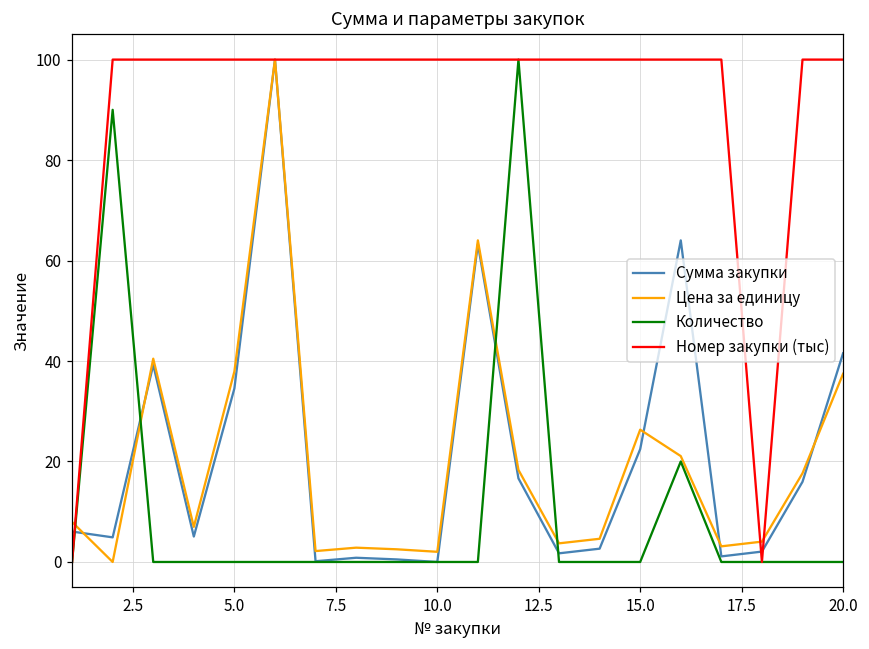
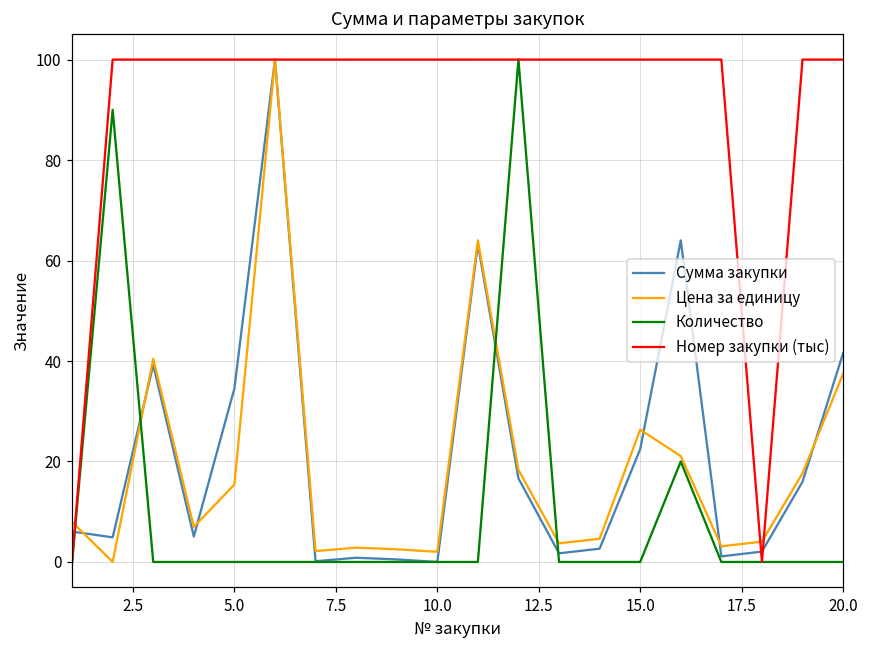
Цена за единицу, 5.0: 38 -> 15
